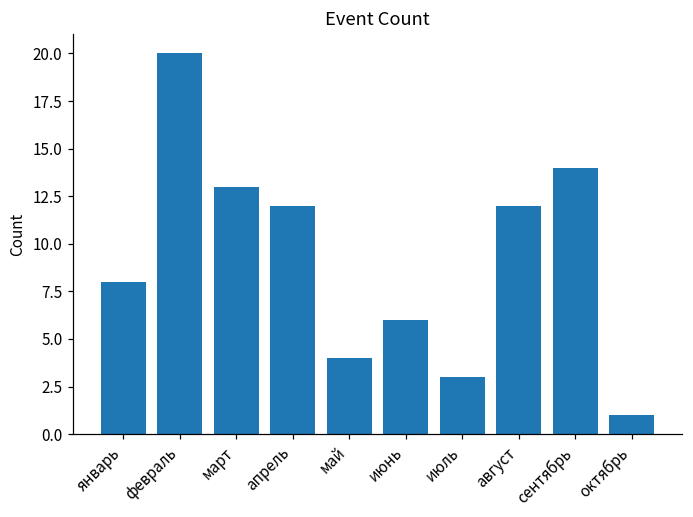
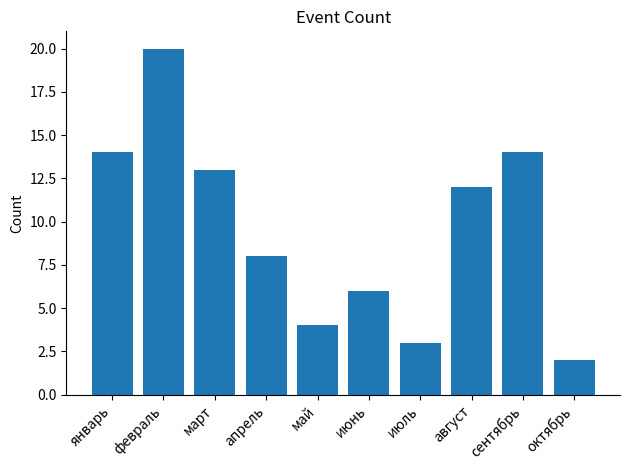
январь: 8 -> 14
апрель: 12 -> 8
октябрь: 1 -> 2
